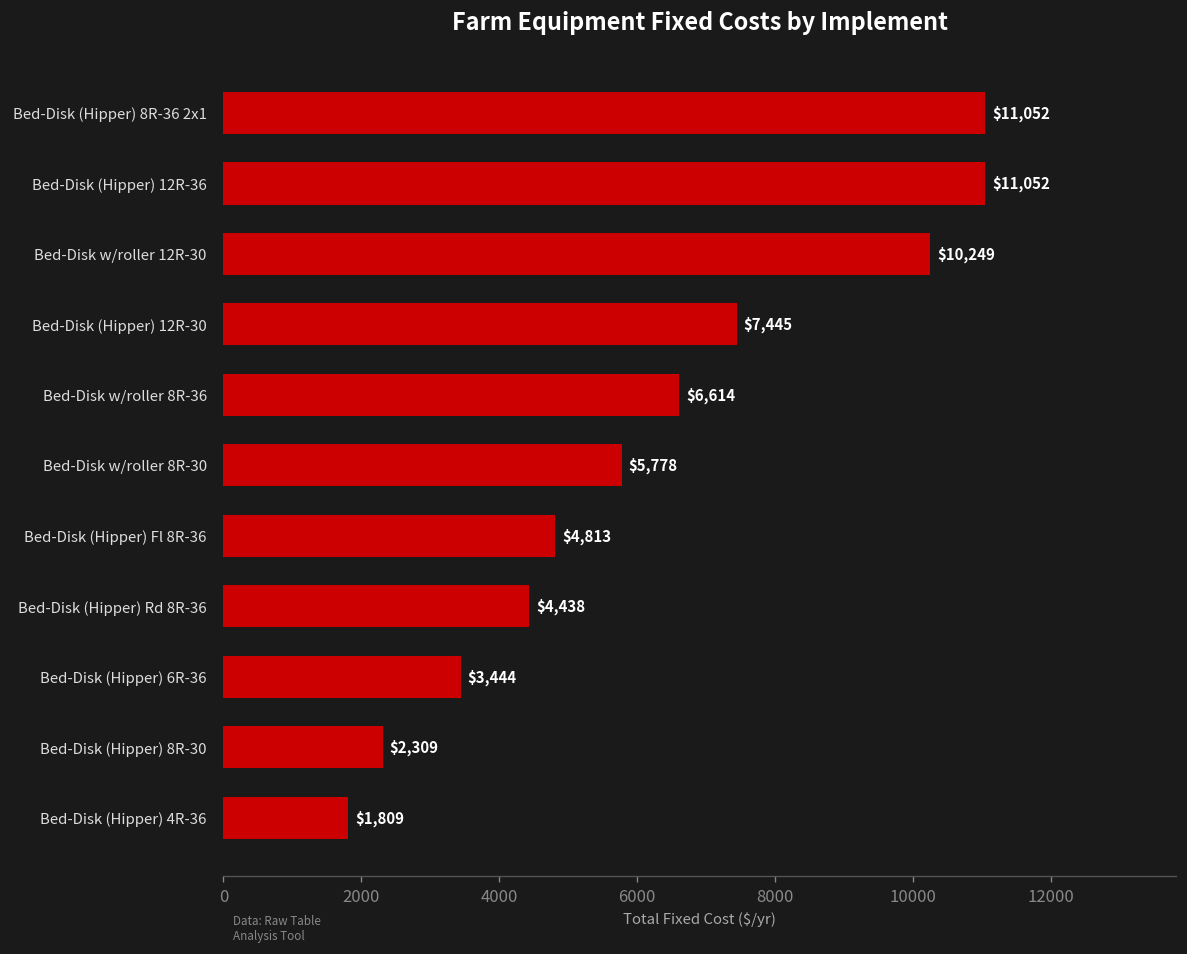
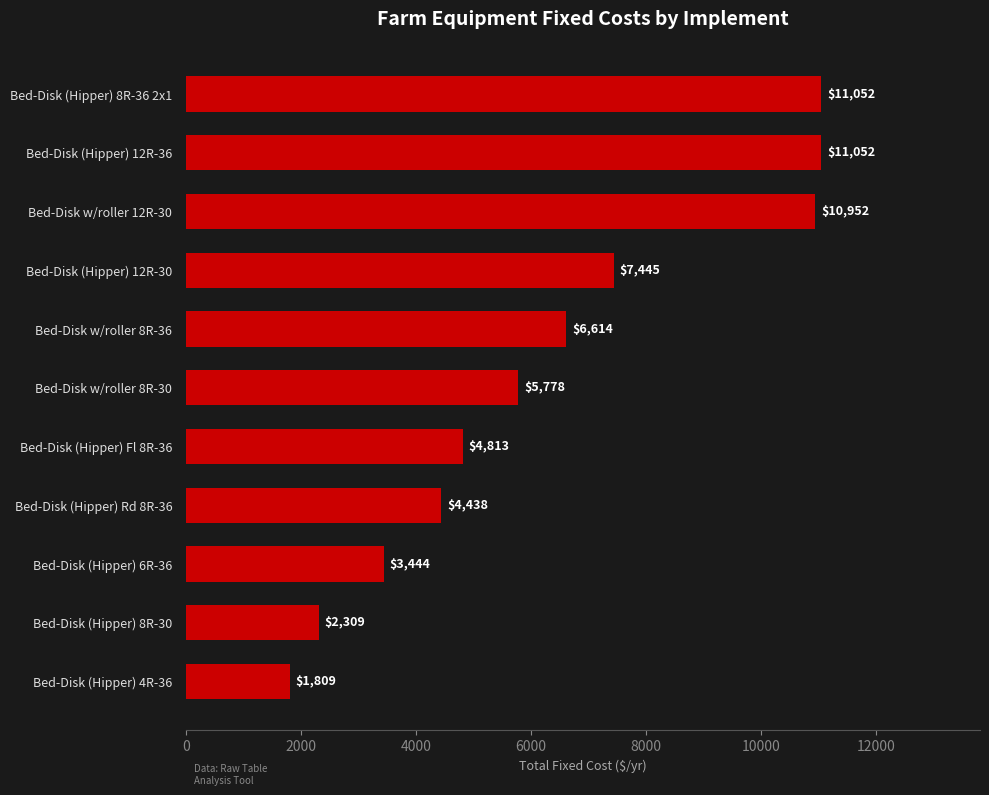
Bed-Disk w/roller 12R-30: $10,249 -> $10,952
